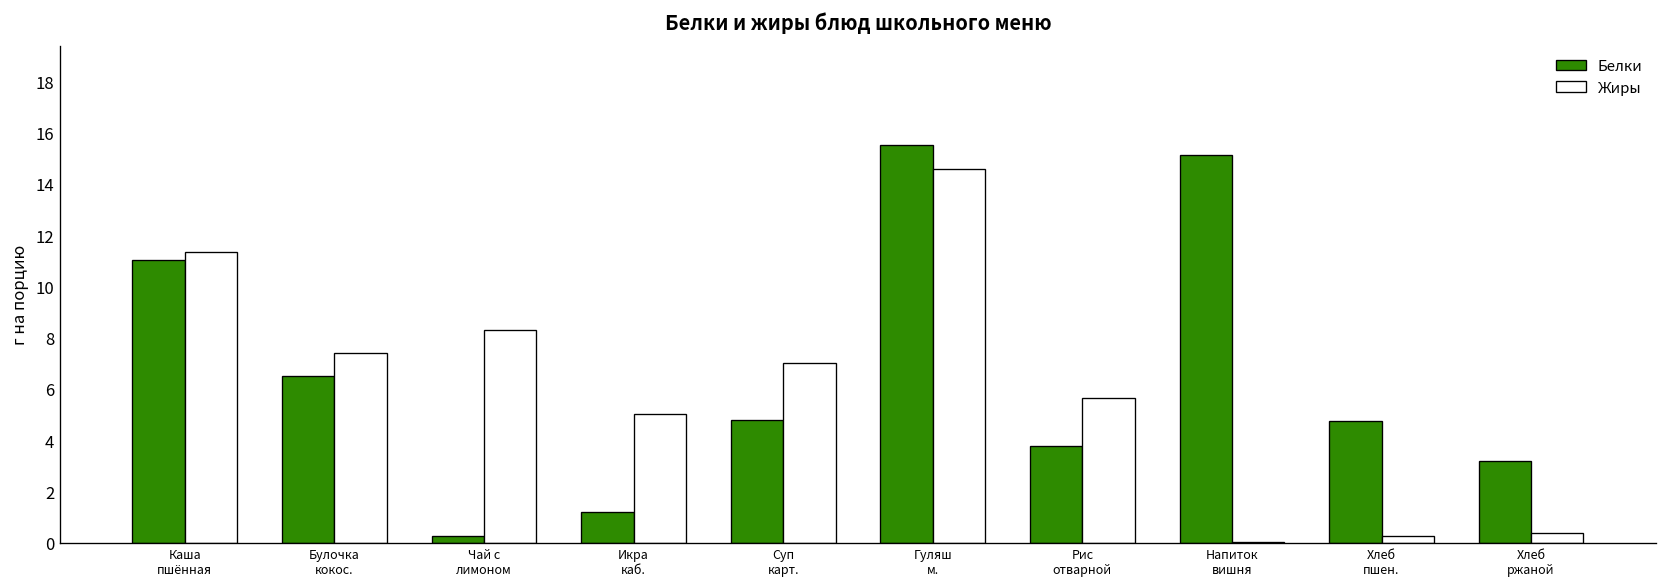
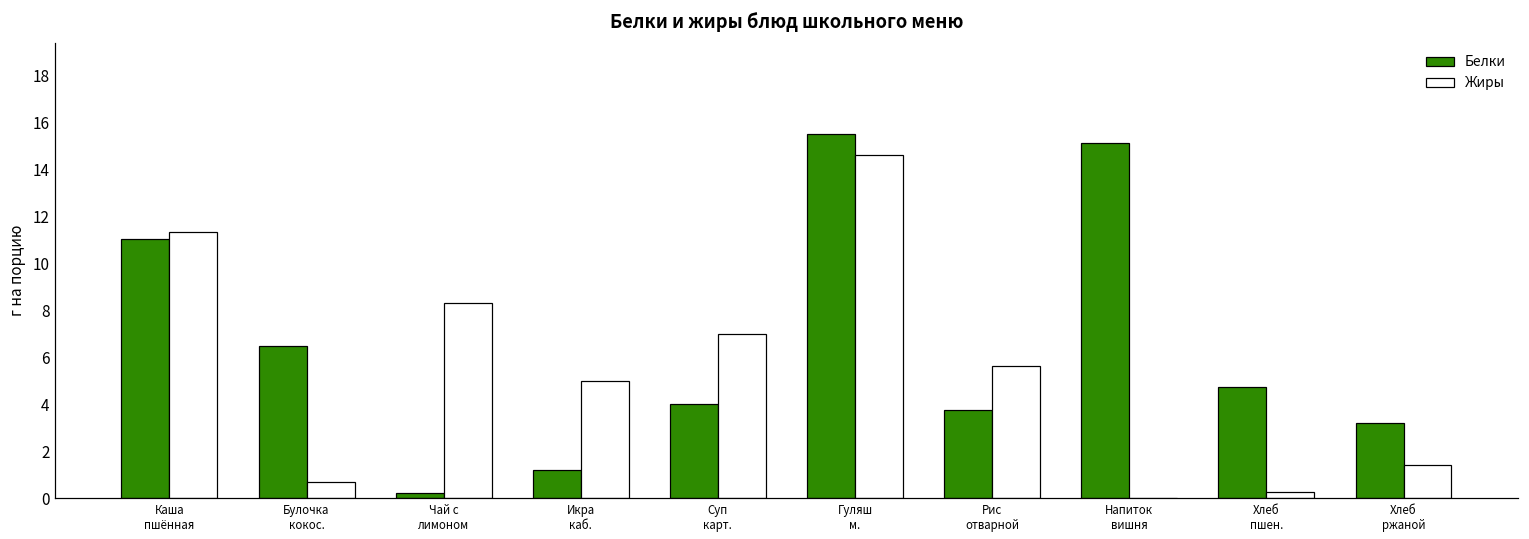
Жиры, Булочка кокос.: 7.4 -> 0.7
Белки, Суп карт.: 4.8 -> 4.0
Жиры, Хлеб ржаной: 0.4 -> 1.4
